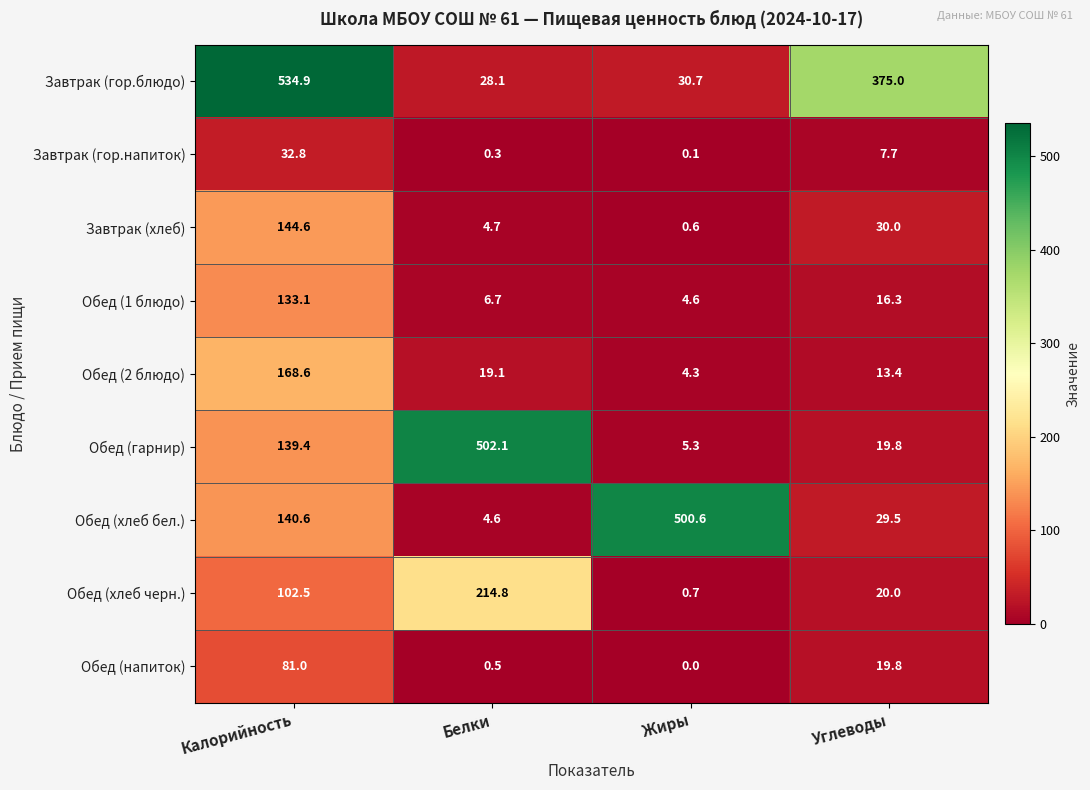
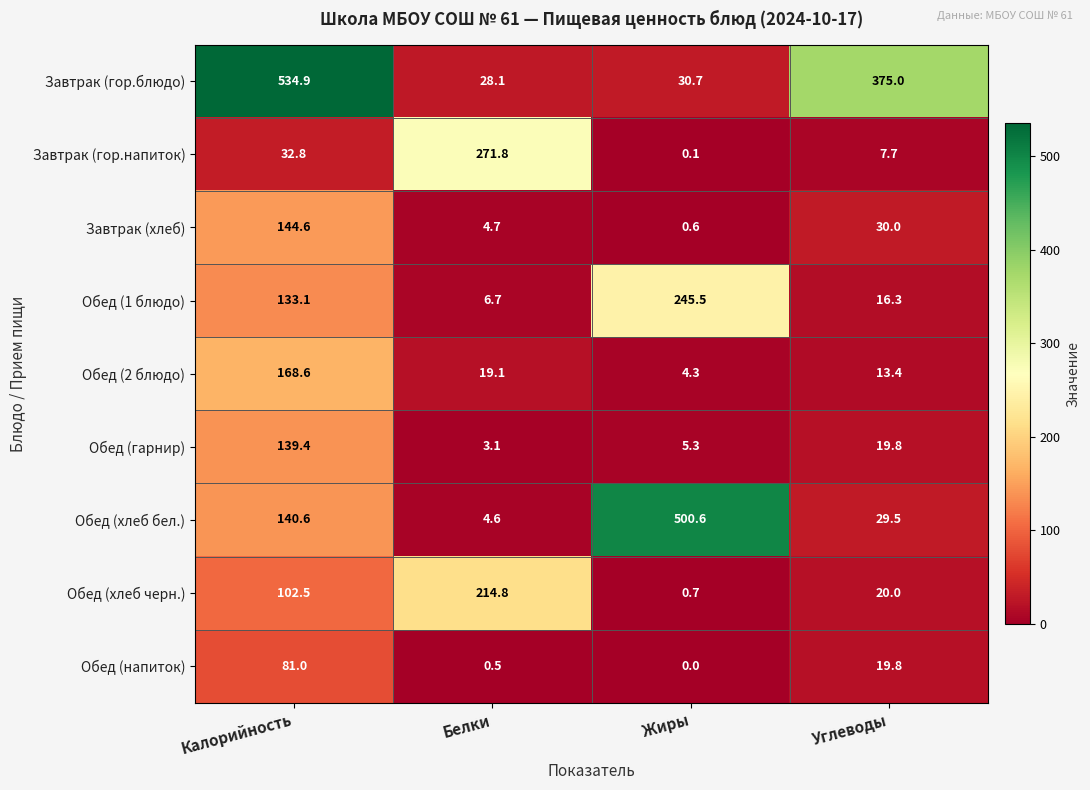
Завтрак (гор.напиток), Белки: 0.3 -> 271.8
Обед (1 блюдо), Жиры: 4.6 -> 245.5
Обед (гарнир), Белки: 502.1 -> 3.1
